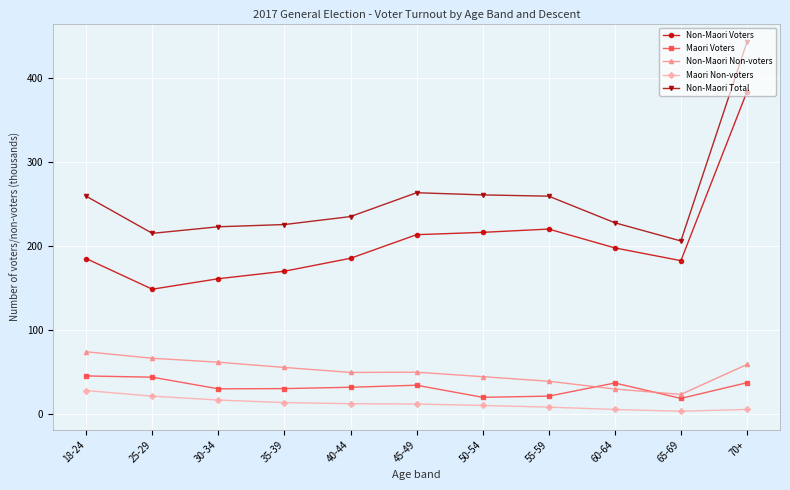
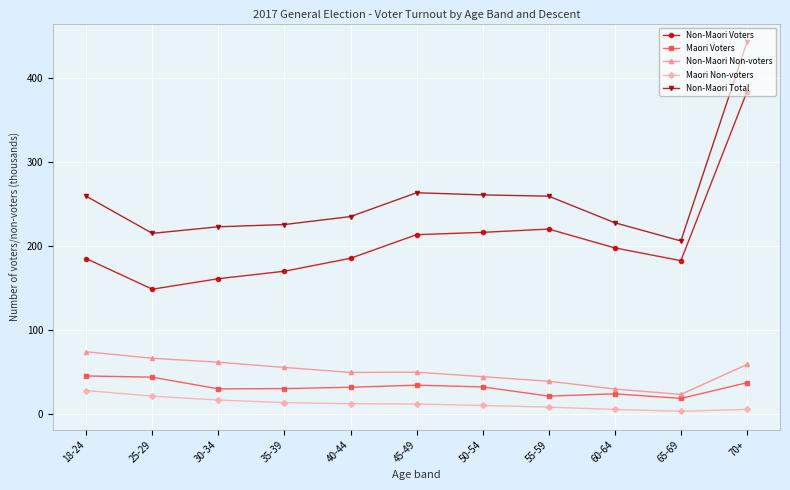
Maori Voters, 50-54: 20 -> 30
Maori Voters, 60-64: 40 -> 20
